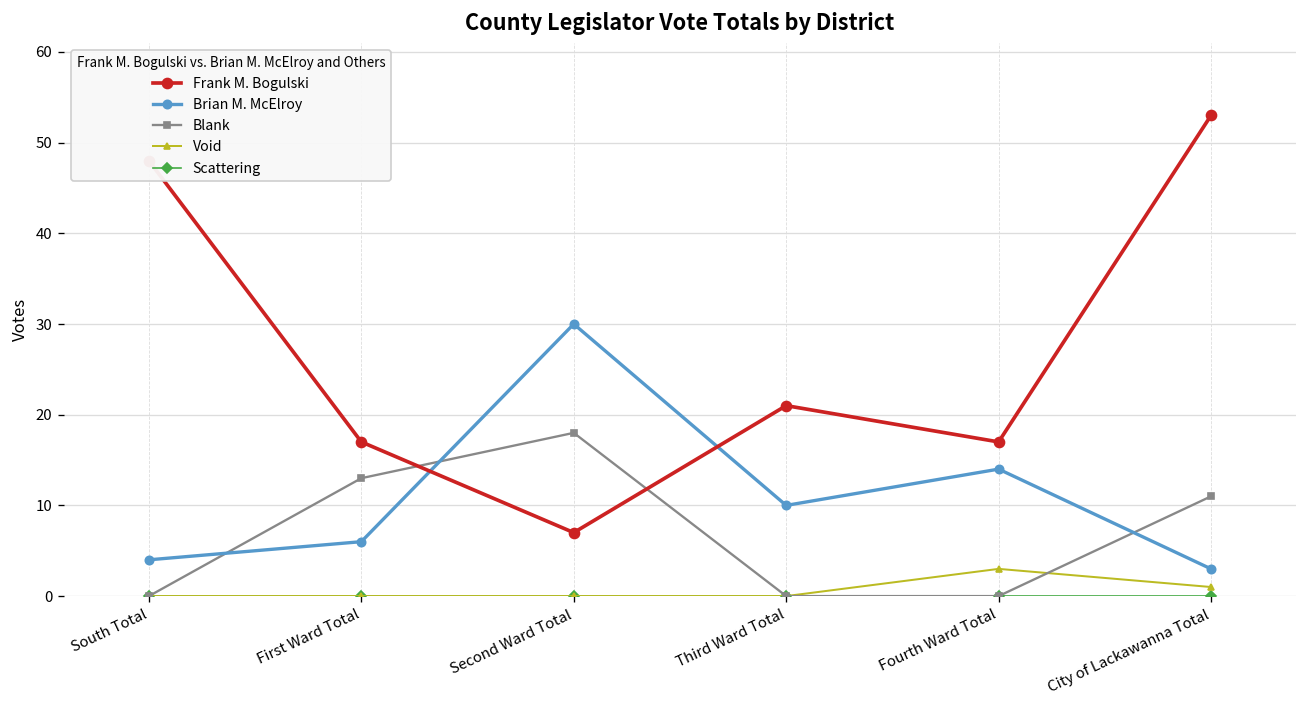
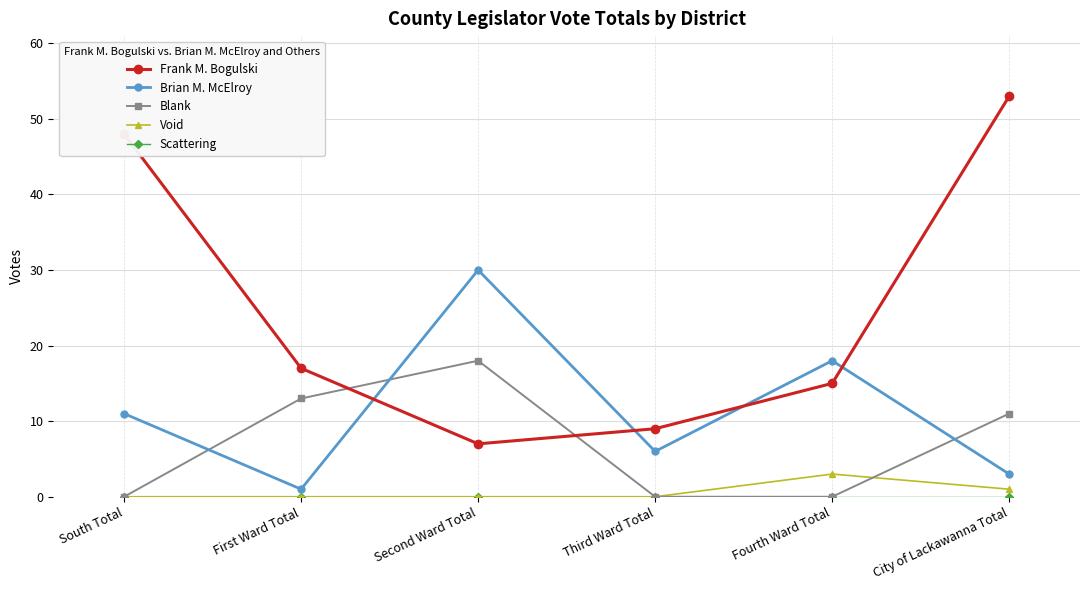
Brian M. McElroy, South Total: 4 -> 11
Brian M. McElroy, First Ward Total: 6 -> 1
Frank M. Bogulski, Third Ward Total: 21 -> 9
Brian M. McElroy, Third Ward Total: 10 -> 6
Frank M. Bogulski, Fourth Ward Total: 17 -> 15
Brian M. McElroy, Fourth Ward Total: 14 -> 18
